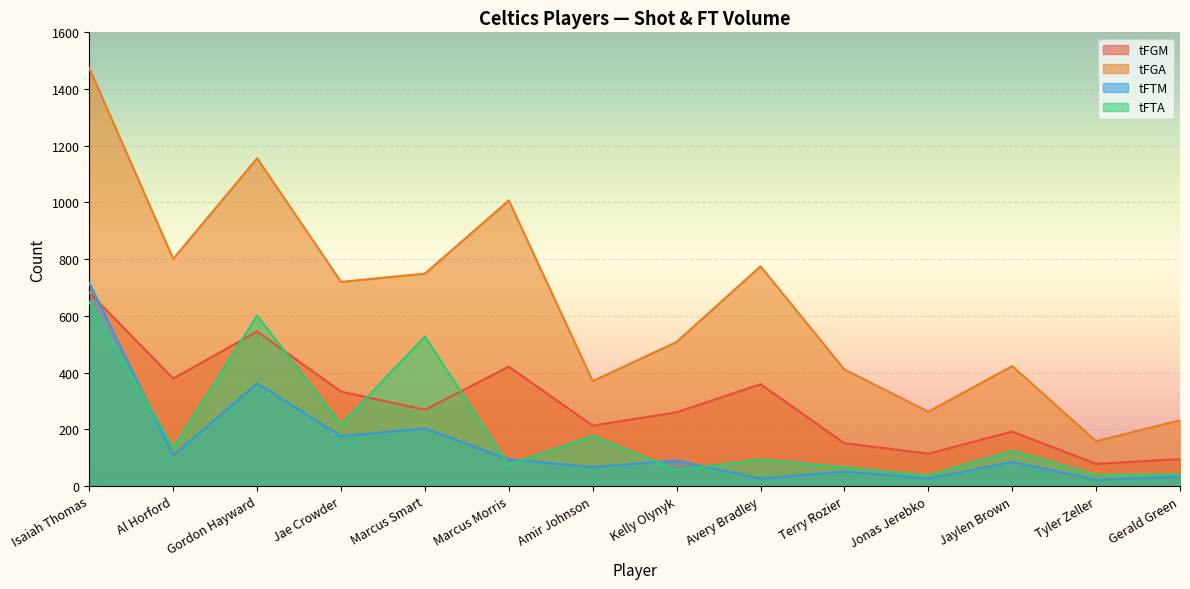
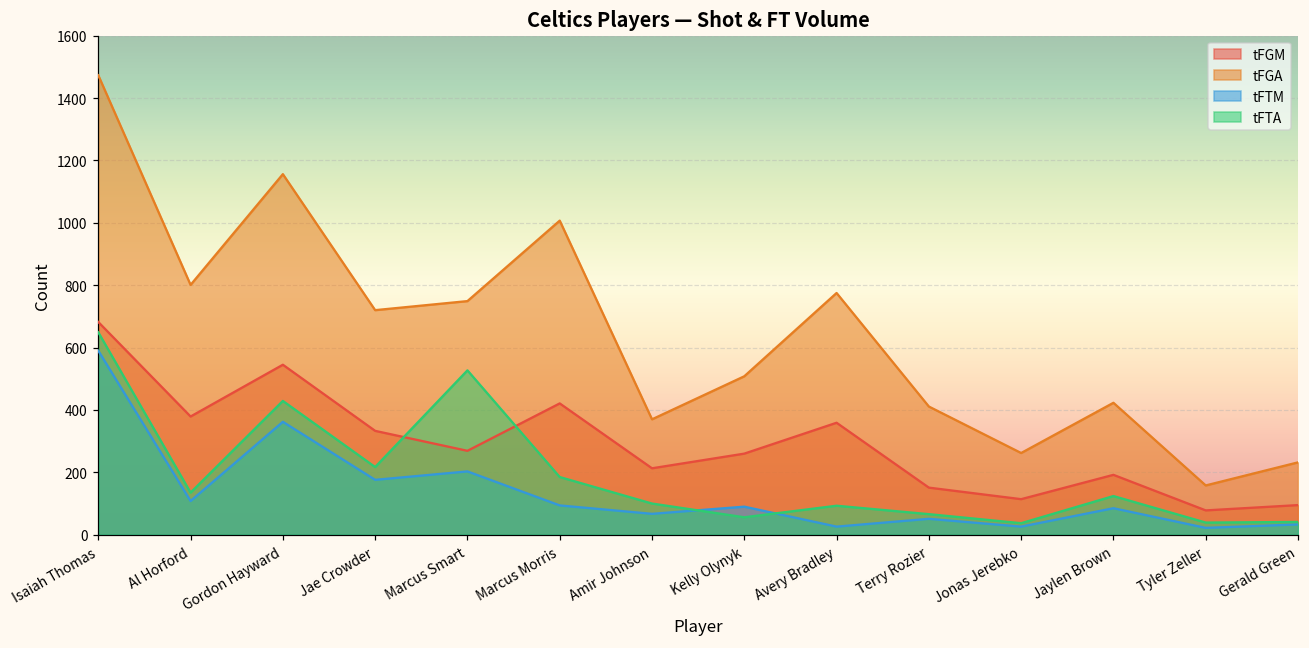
tFTM, Isaiah Thomas: 720 -> 590
tFTA, Gordon Hayward: 600 -> 430
tFTA, Marcus Morris: 80 -> 190
tFTA, Amir Johnson: 180 -> 100
